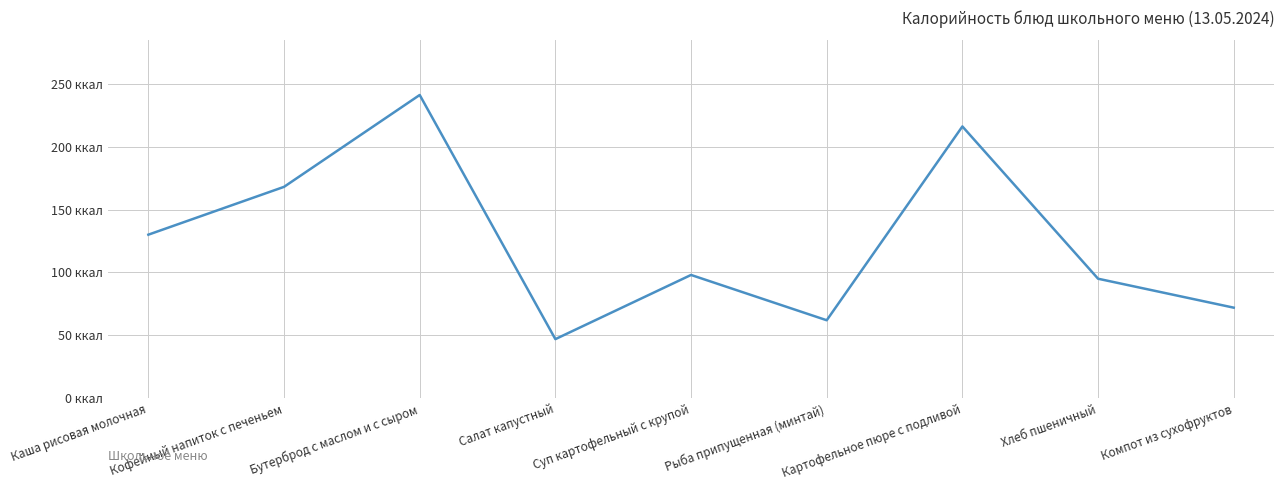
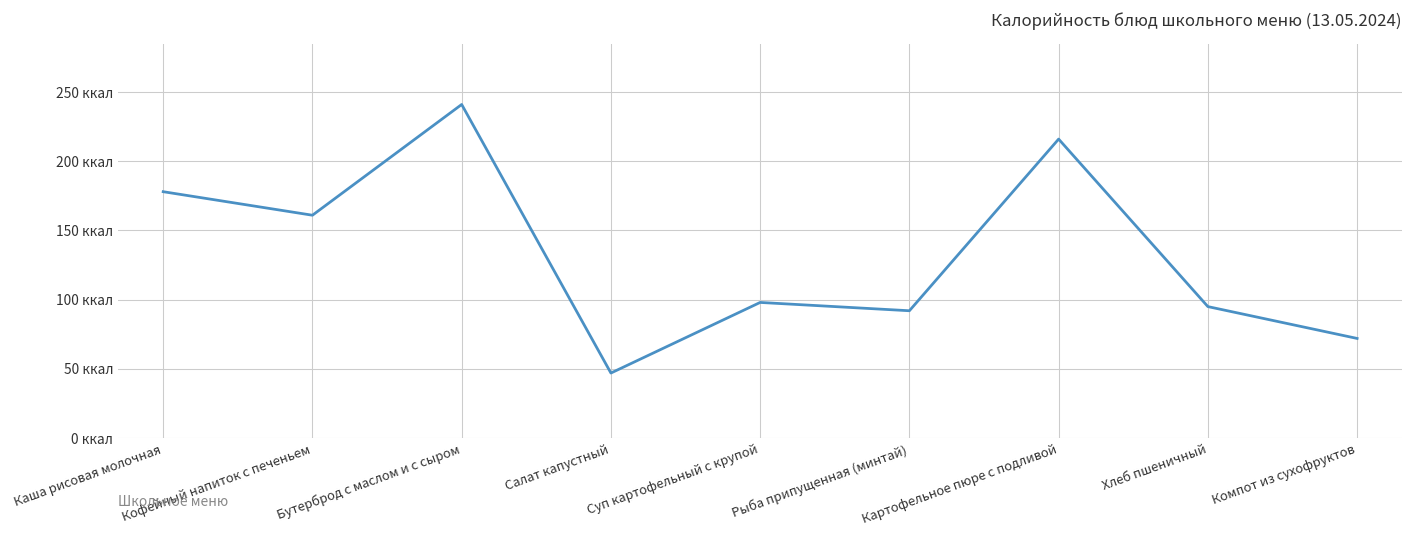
Каша рисовая молочная: 130 ккал -> 178 ккал
Кофейный напиток с печеньем: 168 ккал -> 161 ккал
Рыба припущенная (минтай): 62 ккал -> 92 ккал
